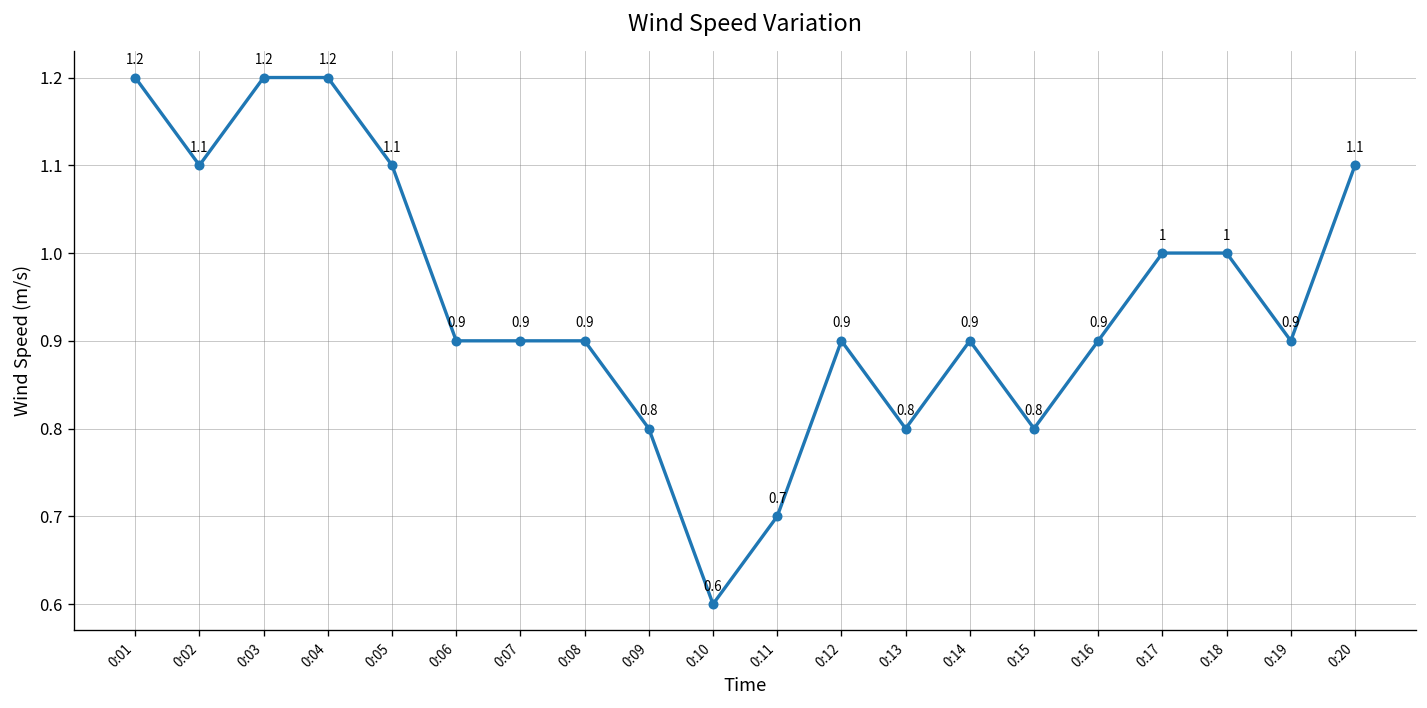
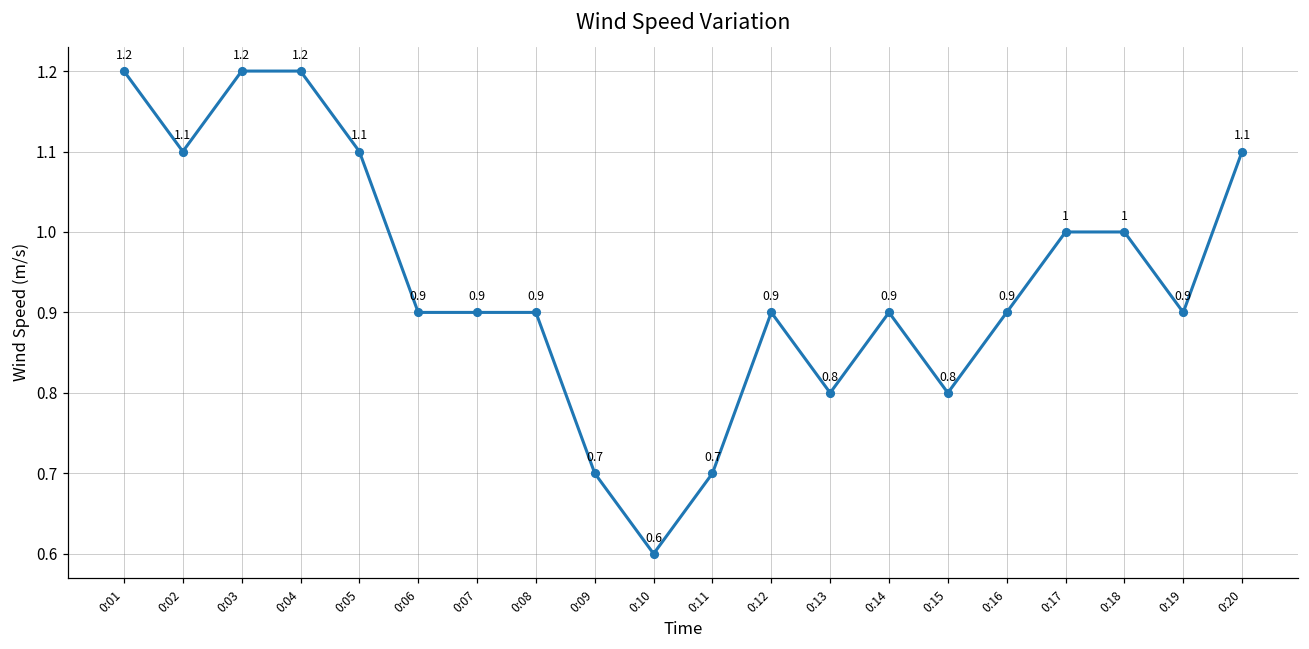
0:09: 0.8 -> 0.7
